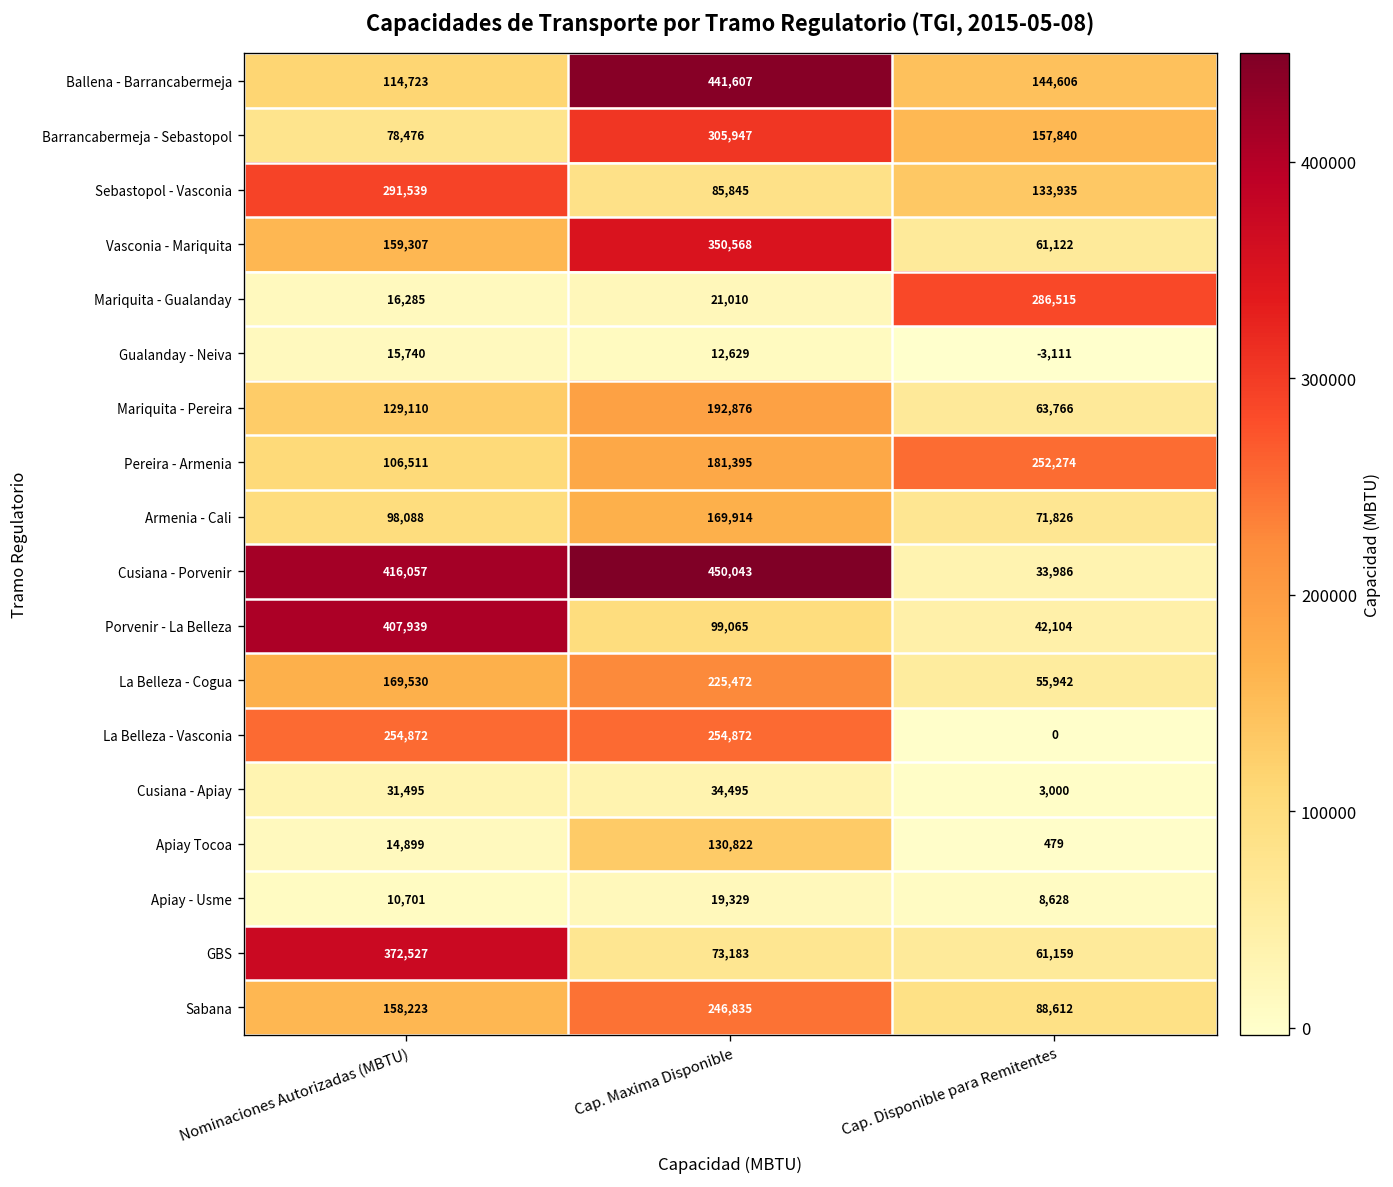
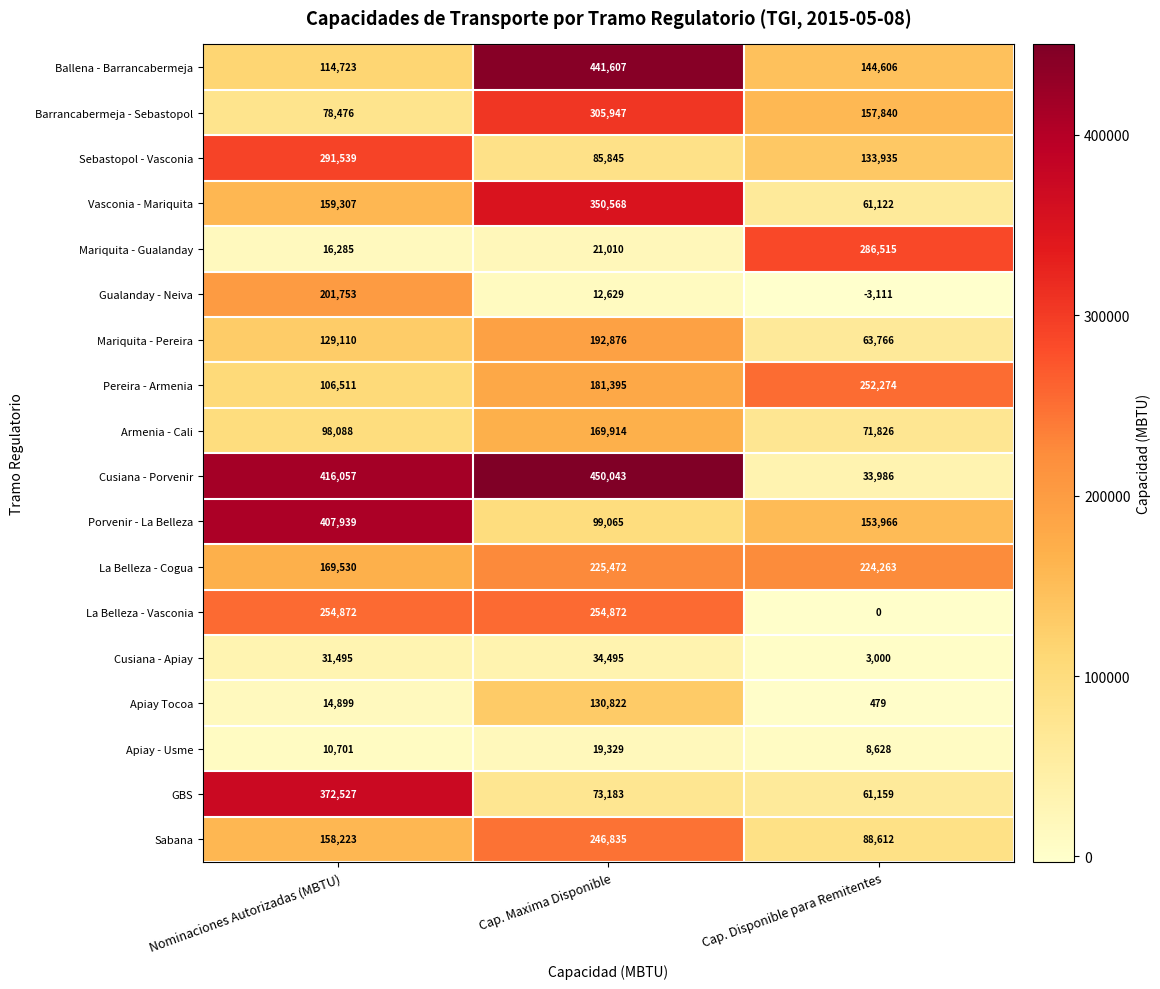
Gualanday - Neiva, Nominaciones Autorizadas (MBTU): 15,740 -> 201,753
Porvenir - La Belleza, Cap. Disponible para Remitentes: 42,104 -> 153,966
La Belleza - Cogua, Cap. Disponible para Remitentes: 55,942 -> 224,263
